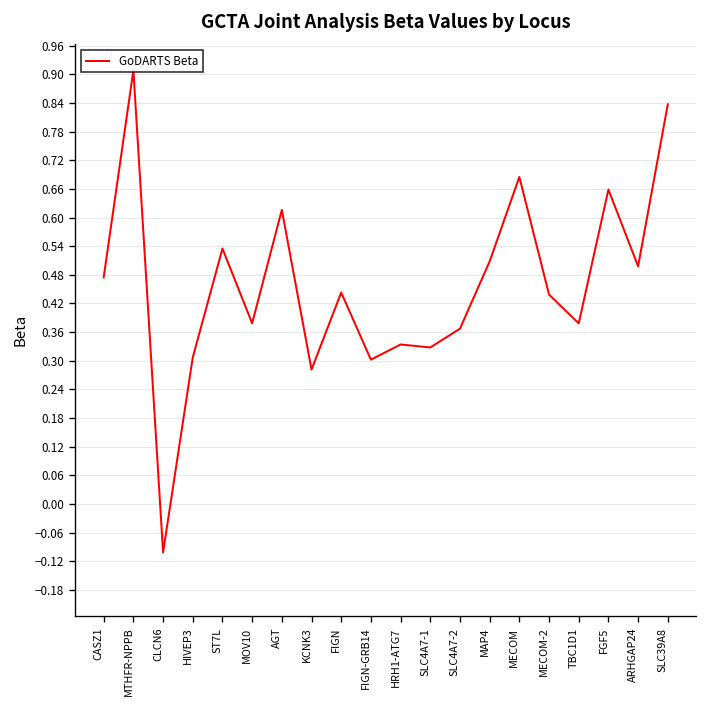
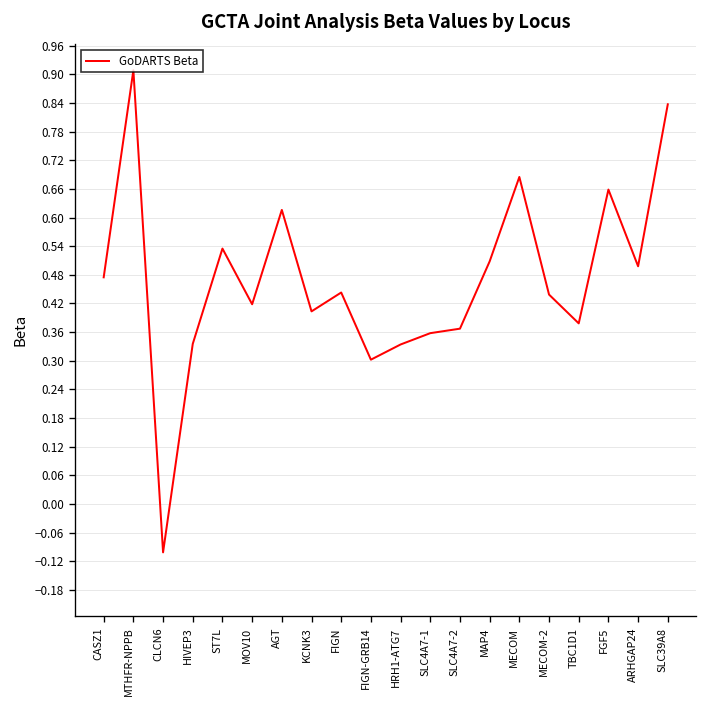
HIVEP3: 0.31 -> 0.34
MOV10: 0.38 -> 0.42
KCNK3: 0.28 -> 0.40
SLC4A7-1: 0.33 -> 0.36
